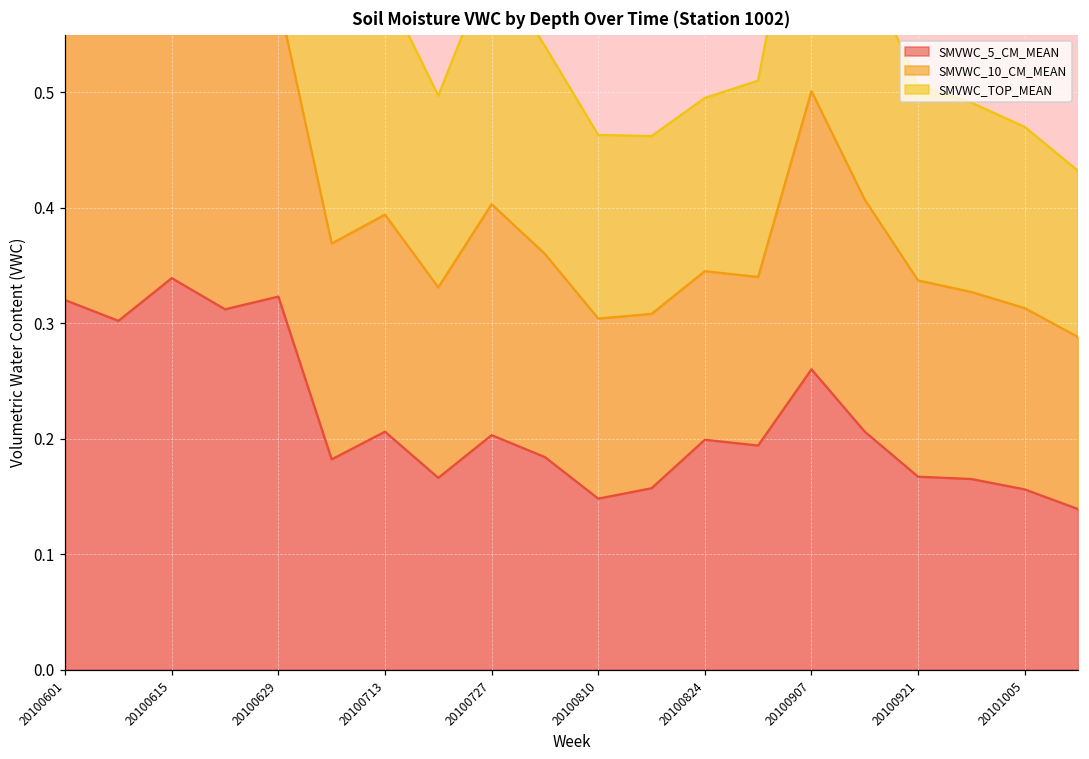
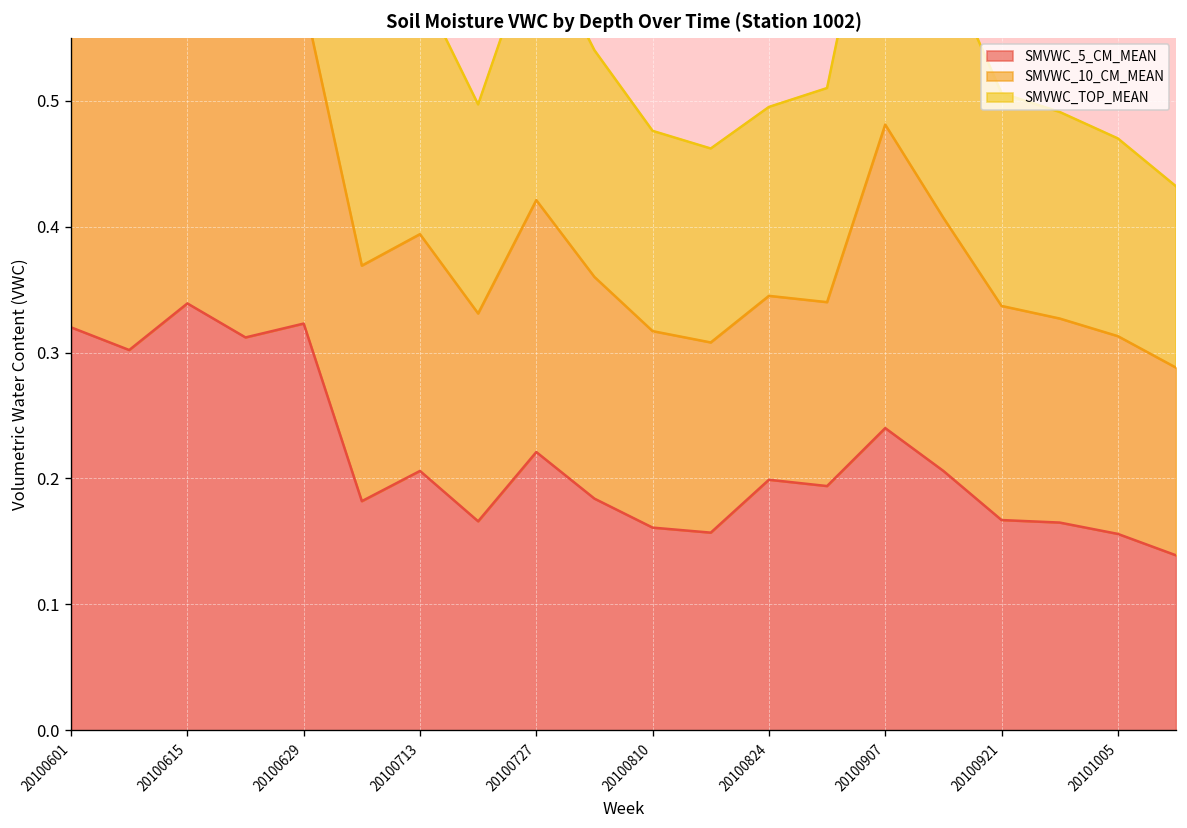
SMVWC_5_CM_MEAN, 20100727: 0.203 -> 0.221
SMVWC_5_CM_MEAN, 20100810: 0.148 -> 0.161
SMVWC_5_CM_MEAN, 20100907: 0.26 -> 0.24
